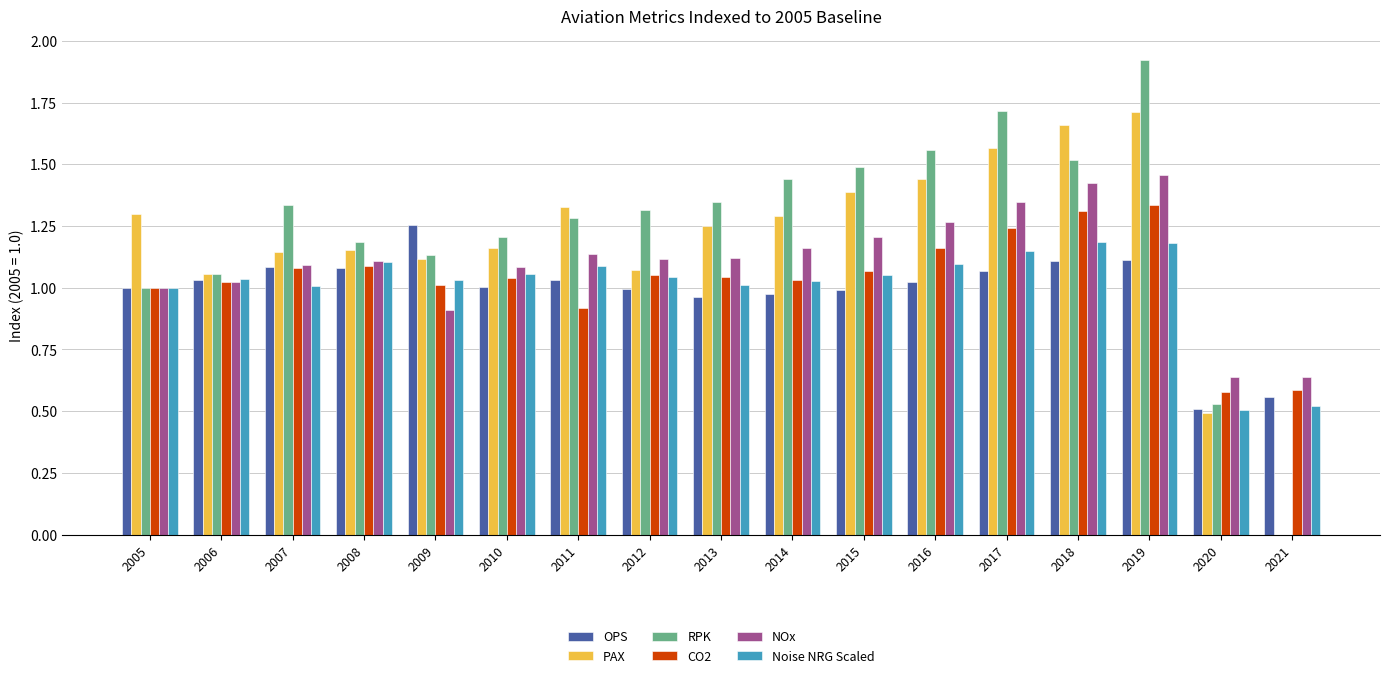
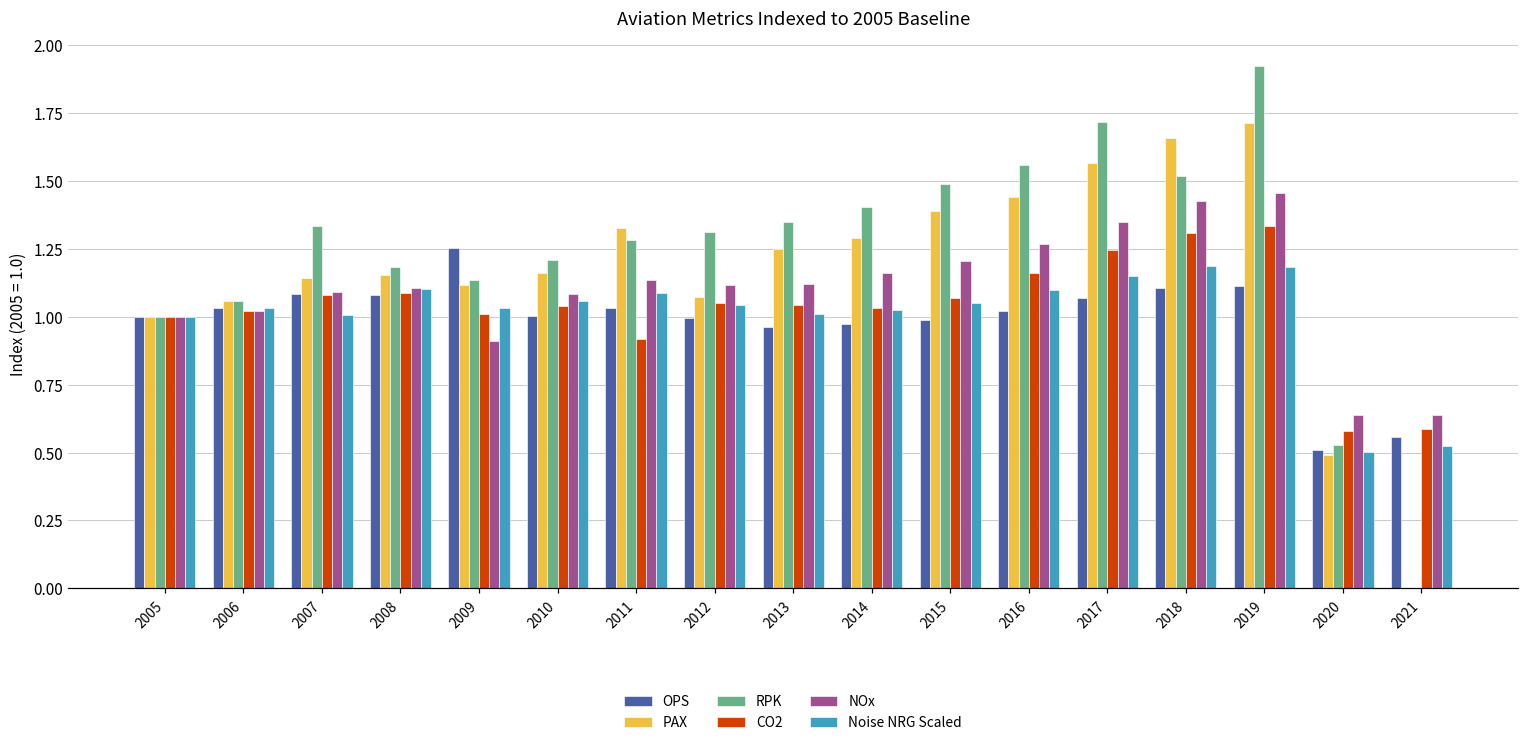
PAX, 2005: 1.3 -> 1.0
RPK, 2014: 1.44 -> 1.40
